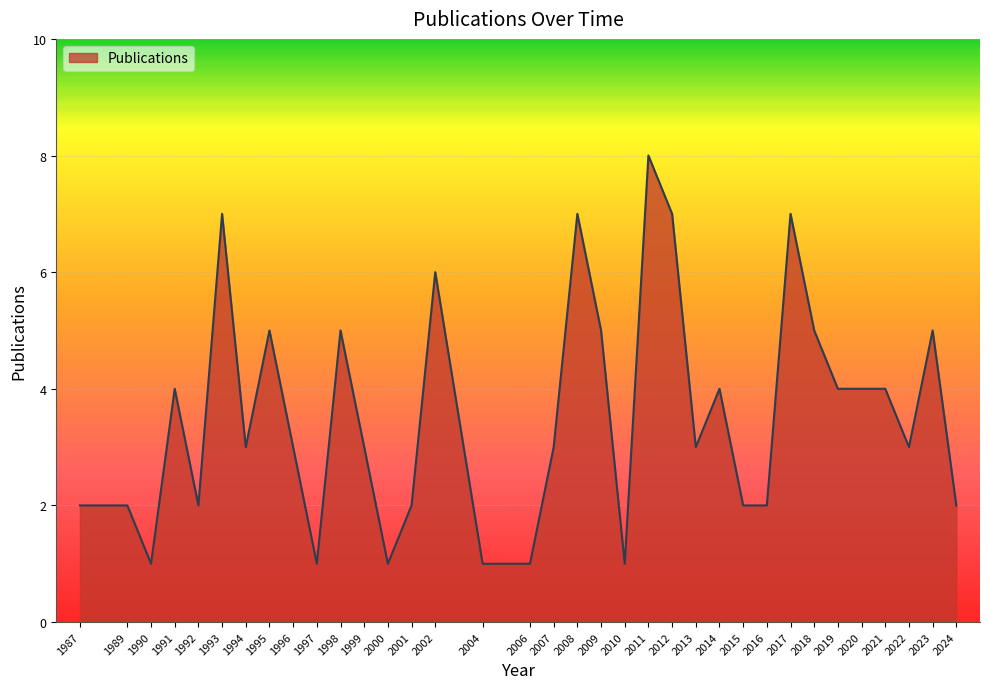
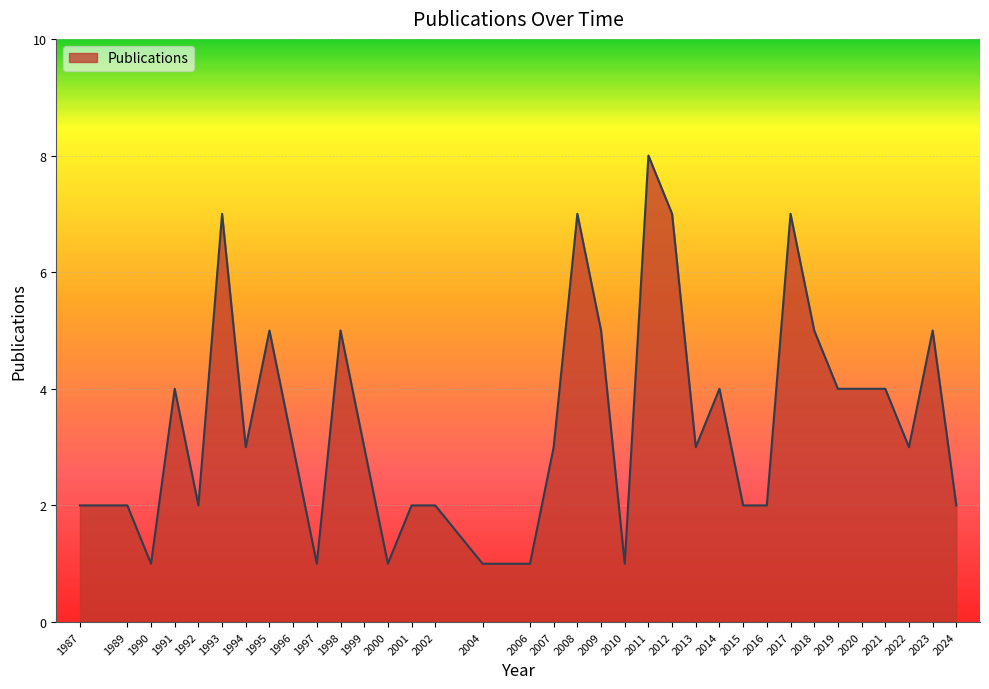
2002: 6 -> 2
